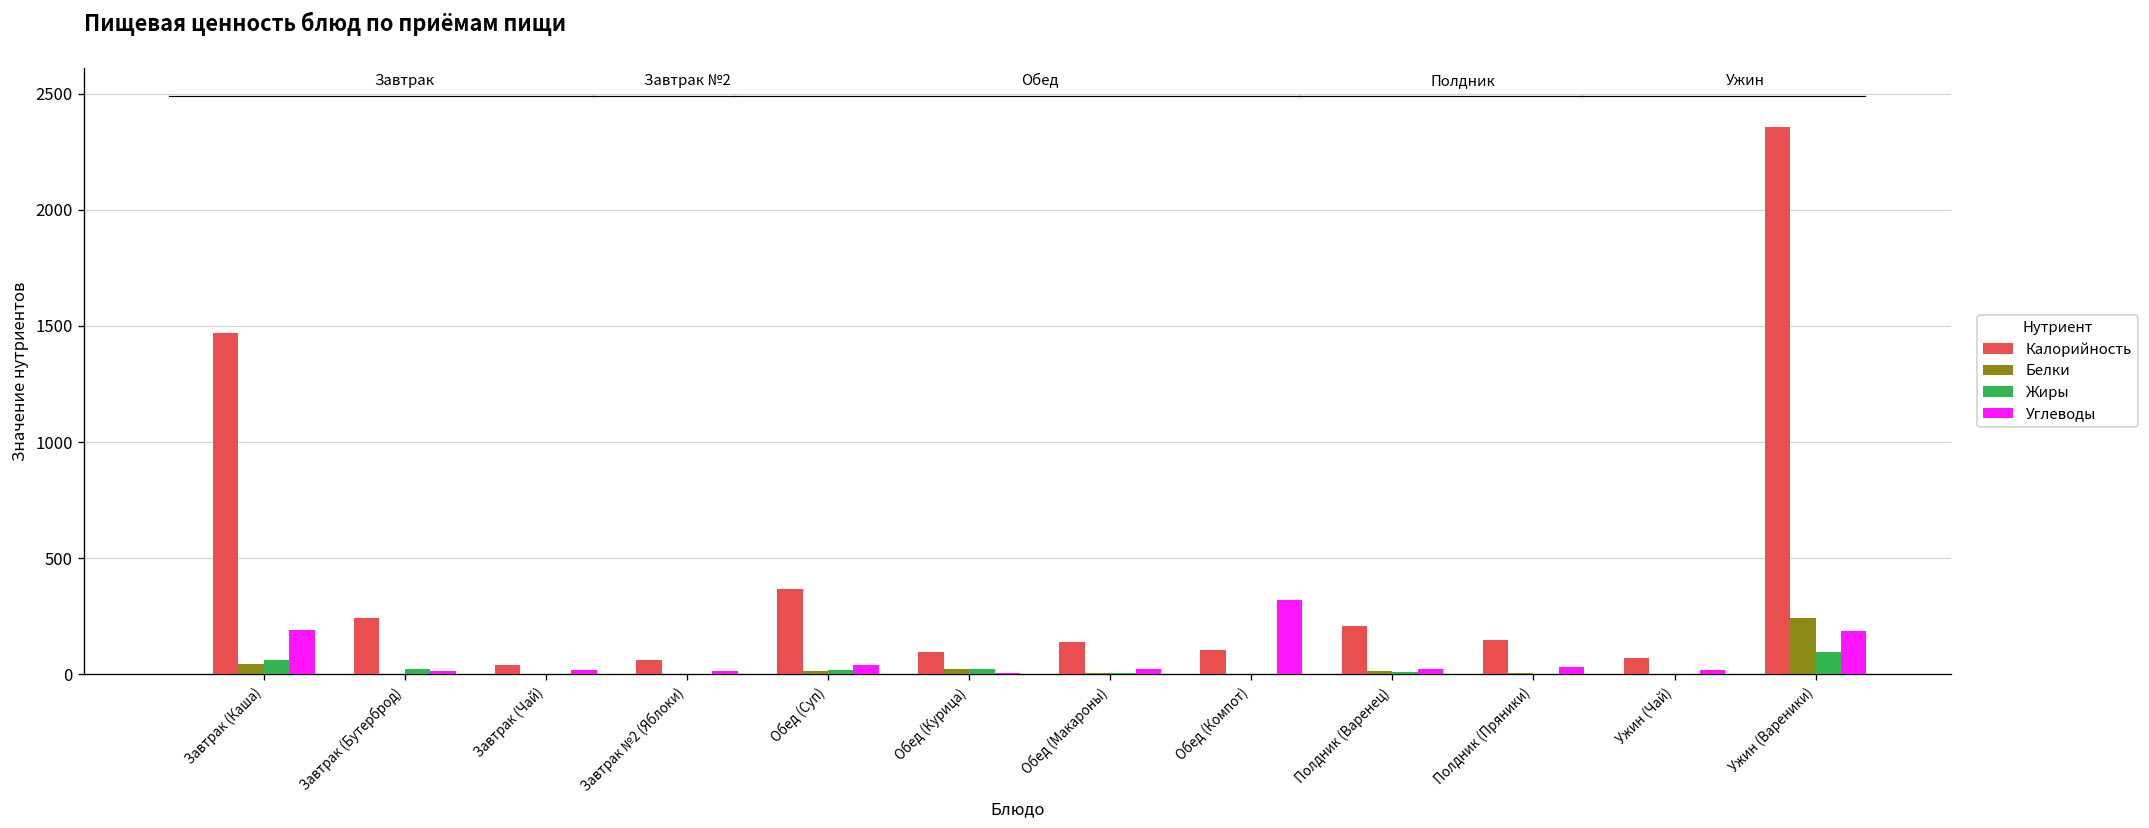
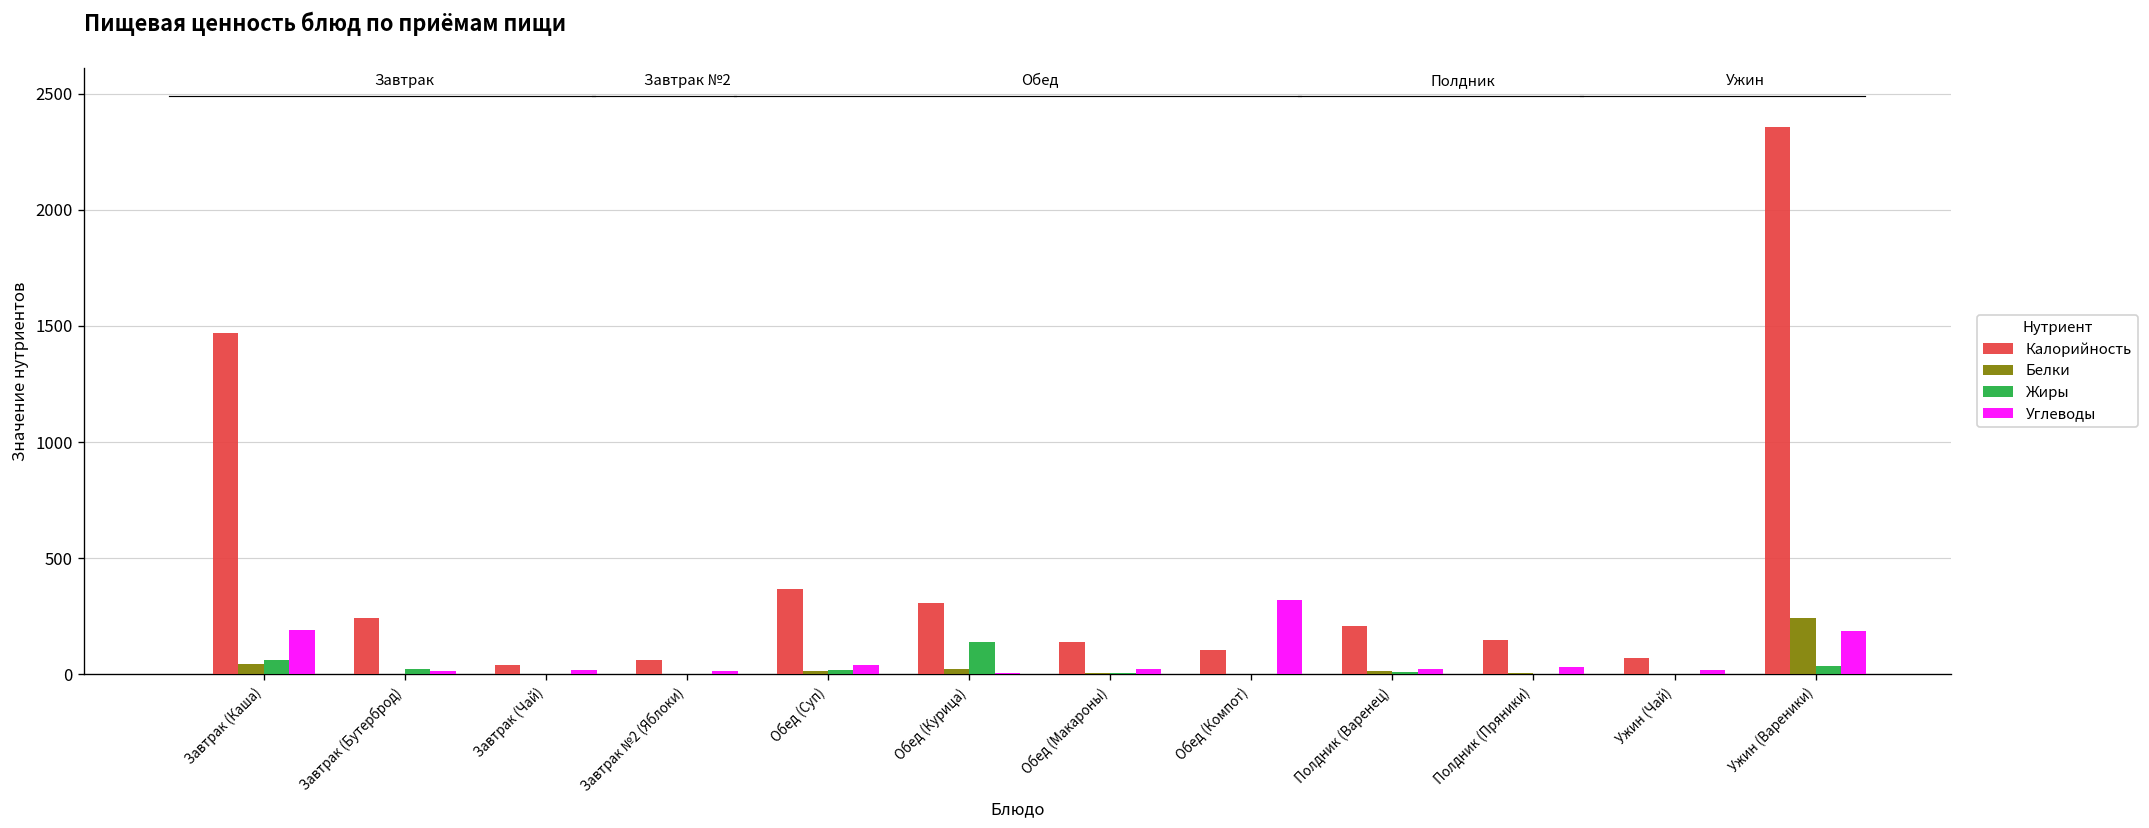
Калорийность, Обед (Курица): 90 -> 300
Жиры, Обед (Курица): 20 -> 140
Жиры, Ужин (Вареники): 90 -> 40
